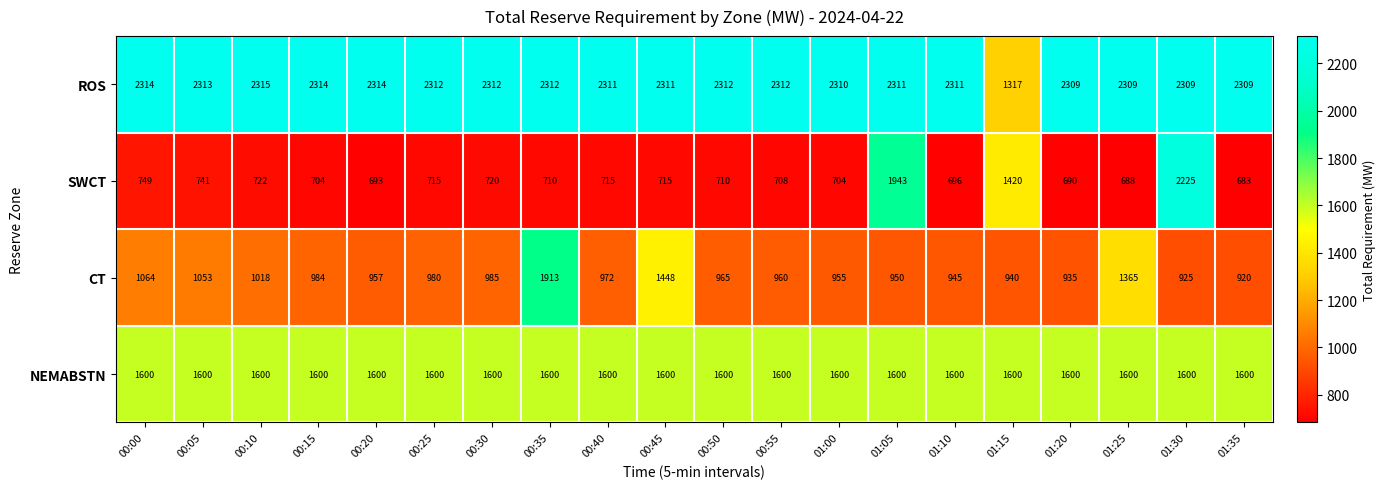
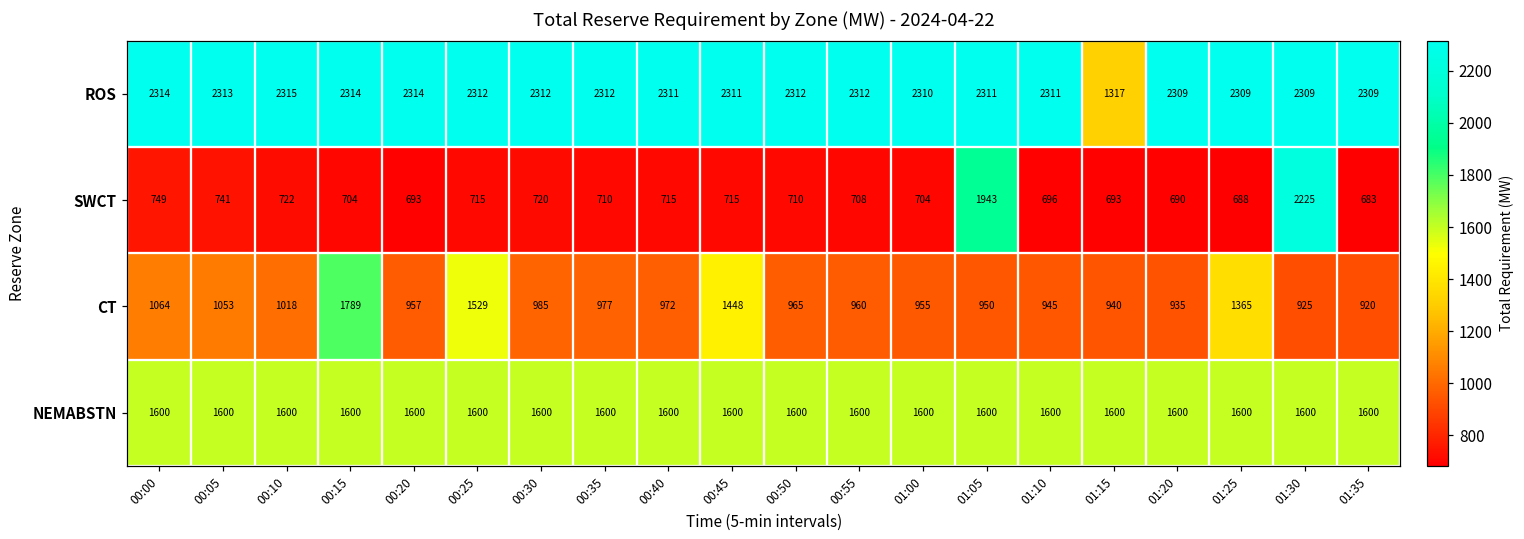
SWCT, 01:15: 1420 -> 693
CT, 00:15: 984 -> 1789
CT, 00:25: 980 -> 1529
CT, 00:35: 1913 -> 977
